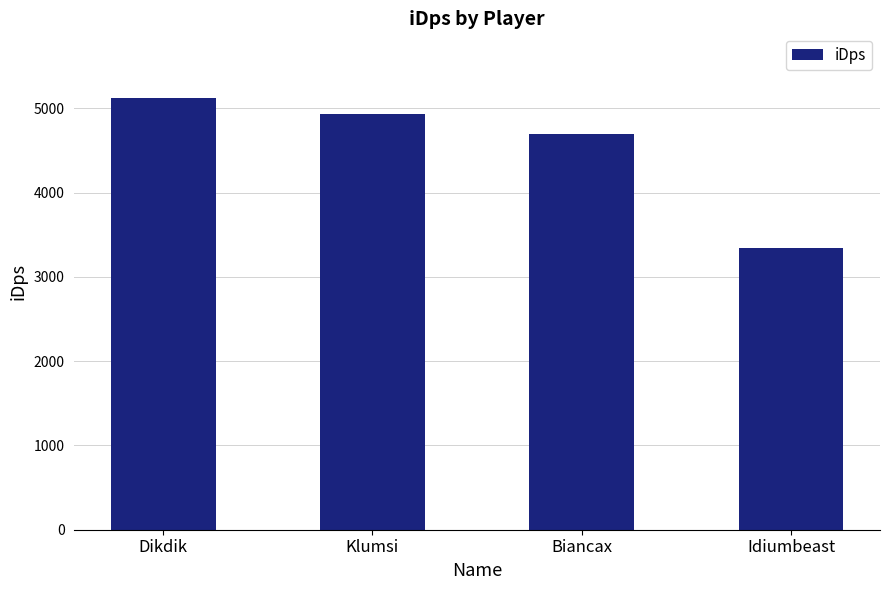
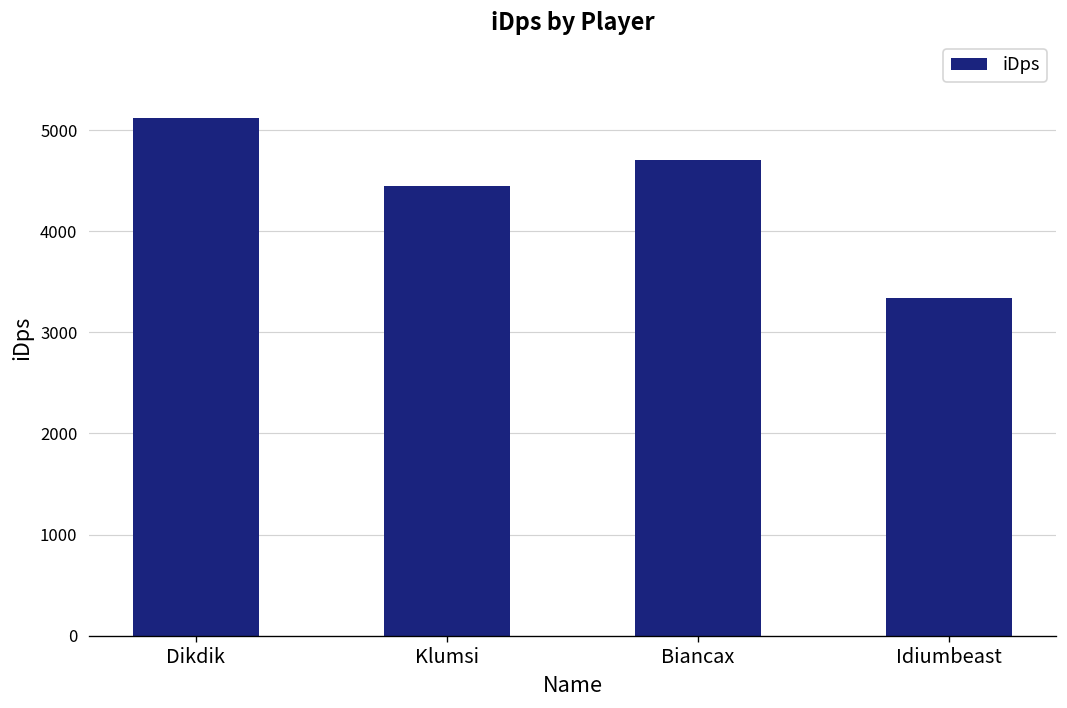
Klumsi: 4900 -> 4400
